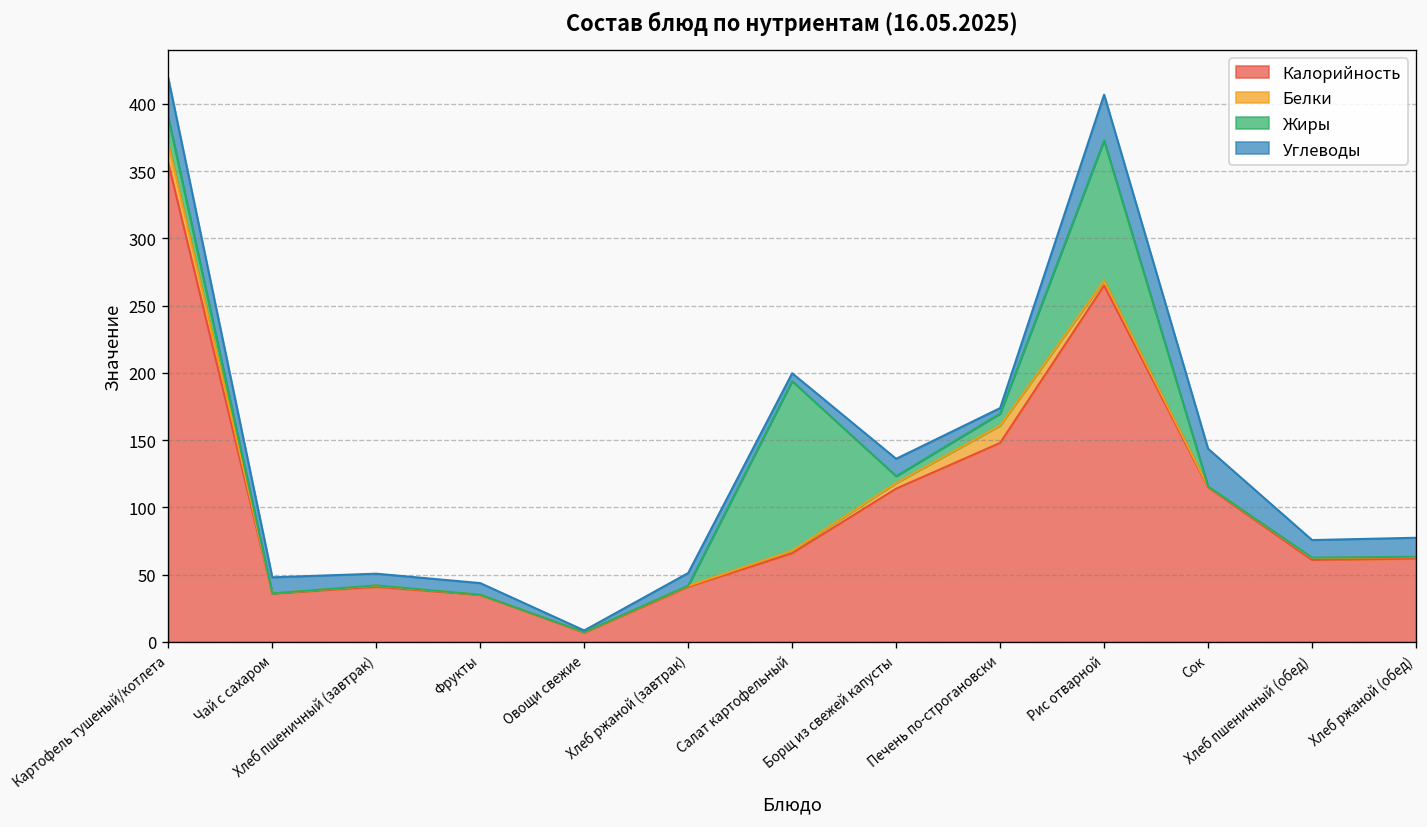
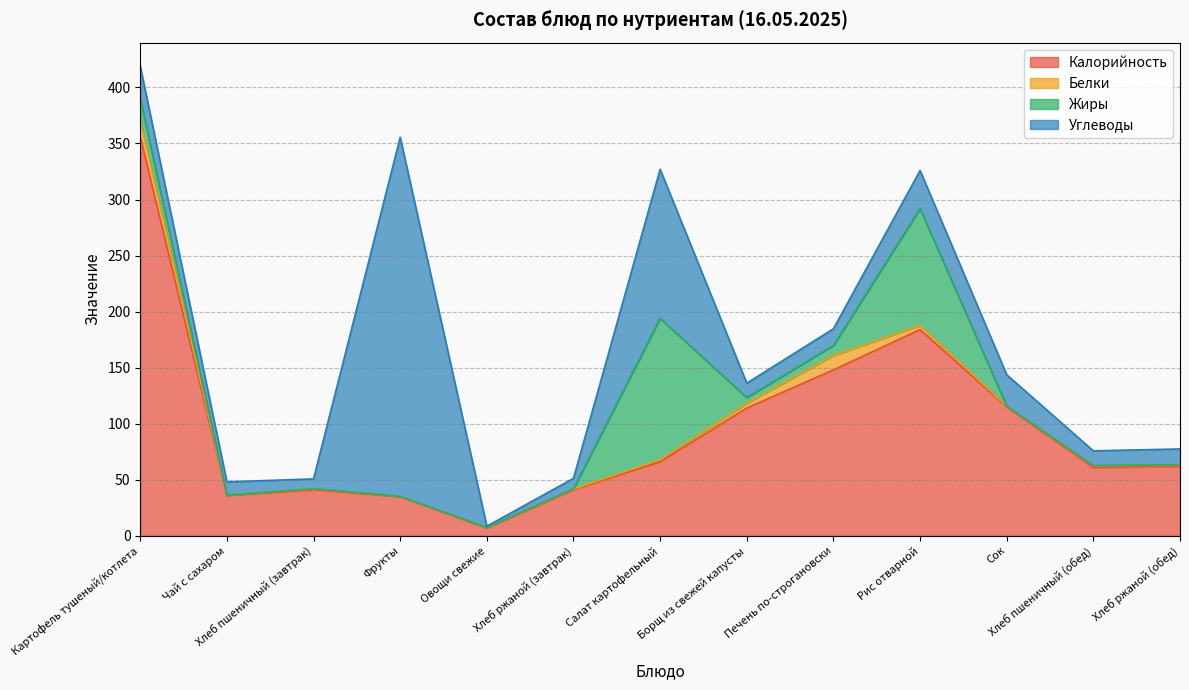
Углеводы, Фрукты: 9 -> 320
Углеводы, Салат картофельный: 6 -> 133
Углеводы, Печень по-строгановски: 4 -> 15
Калорийность, Рис отварной: 265 -> 184
